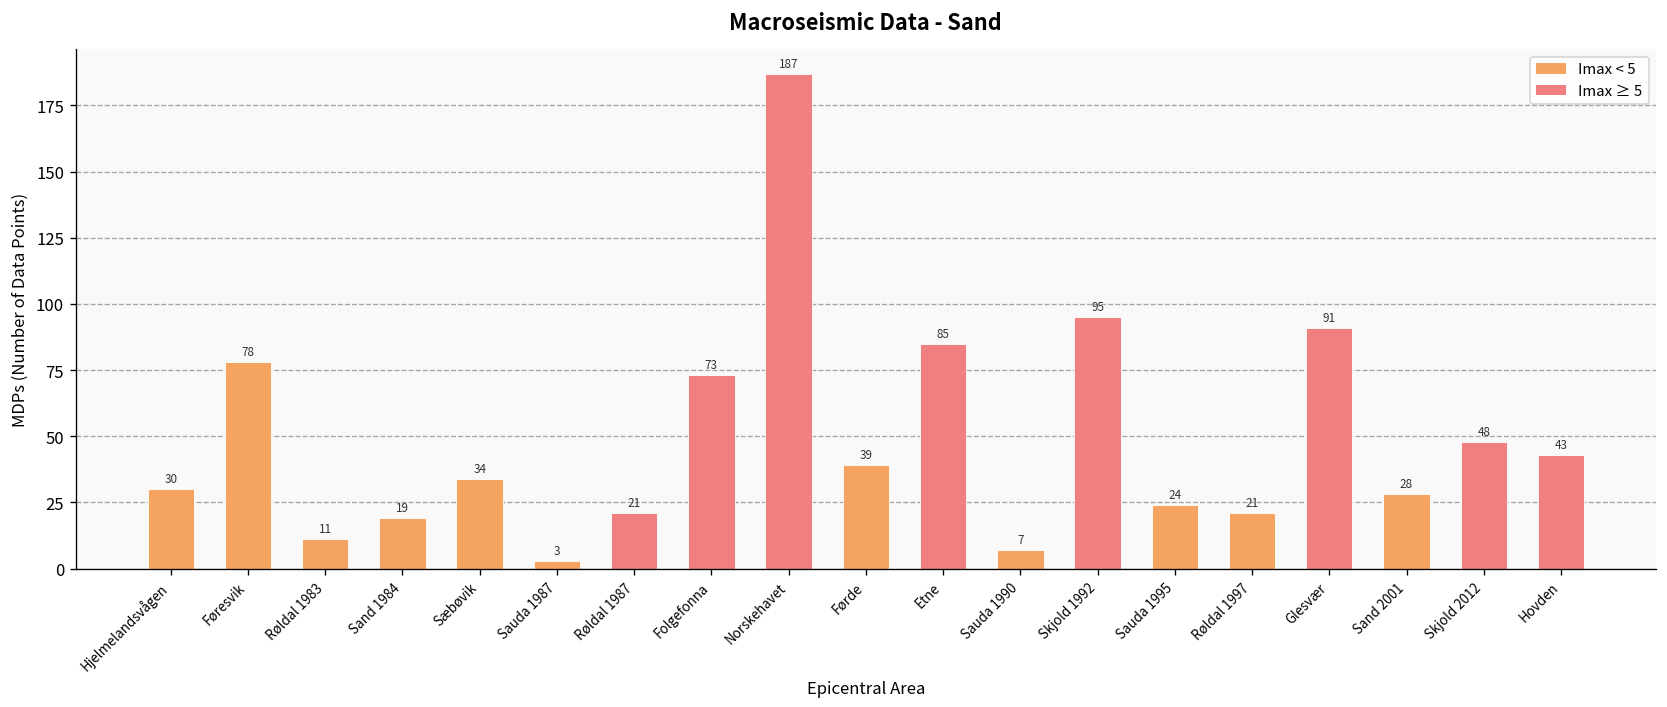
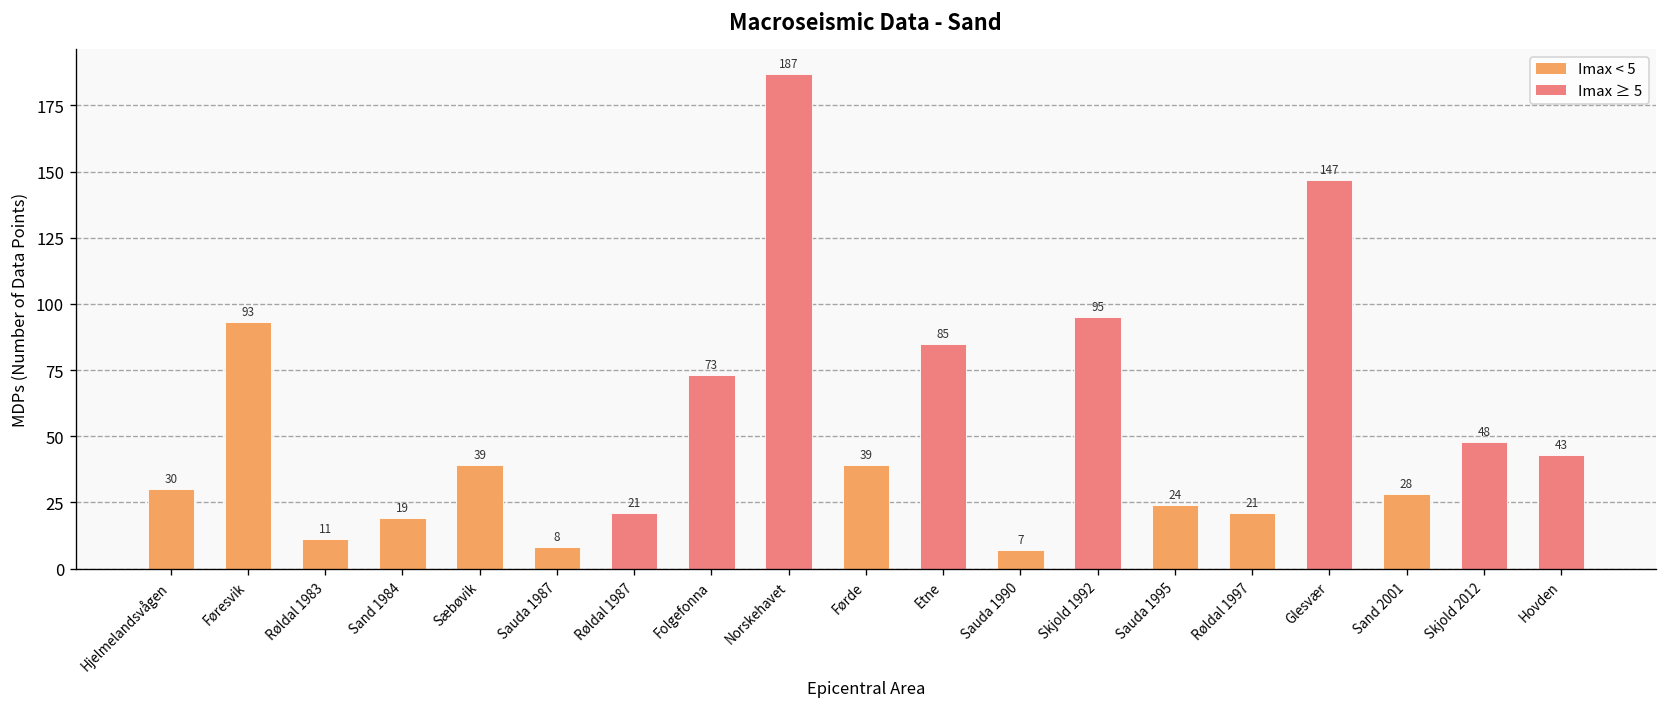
Føresvik: 78 -> 93
Sæbøvik: 34 -> 39
Sauda 1987: 3 -> 8
Glesvær: 91 -> 147
